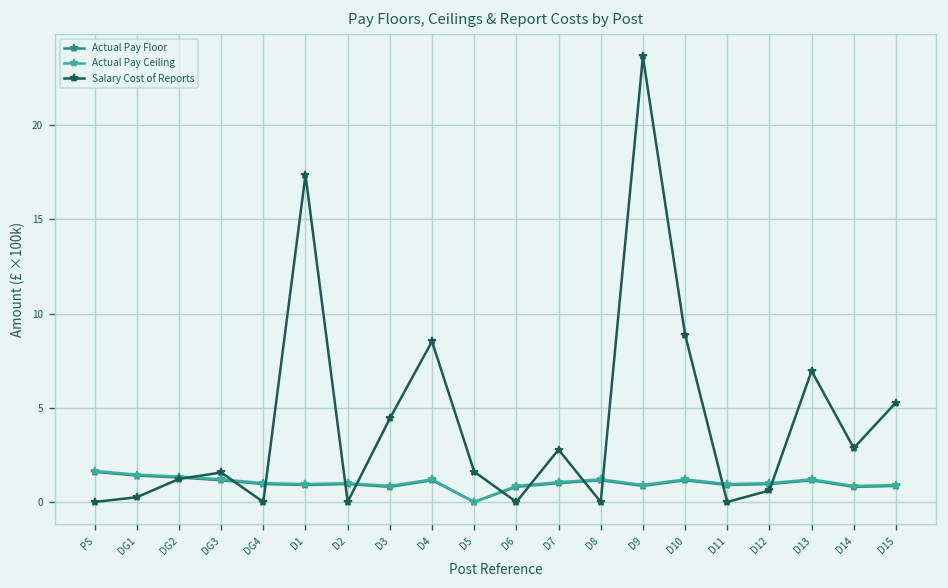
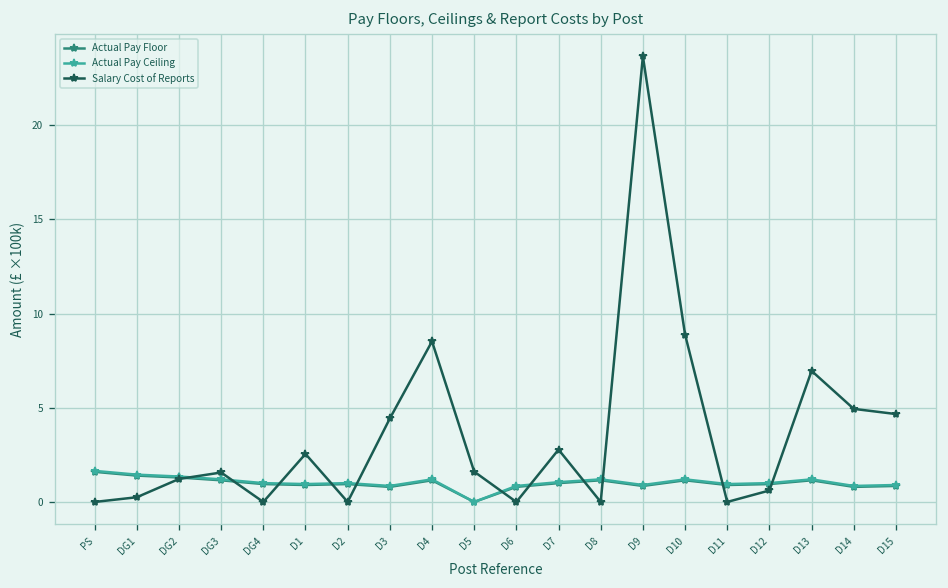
Salary Cost of Reports, D1: 17.4 -> 2.6
Salary Cost of Reports, D14: 2.9 -> 4.9
Salary Cost of Reports, D15: 5.3 -> 4.7
